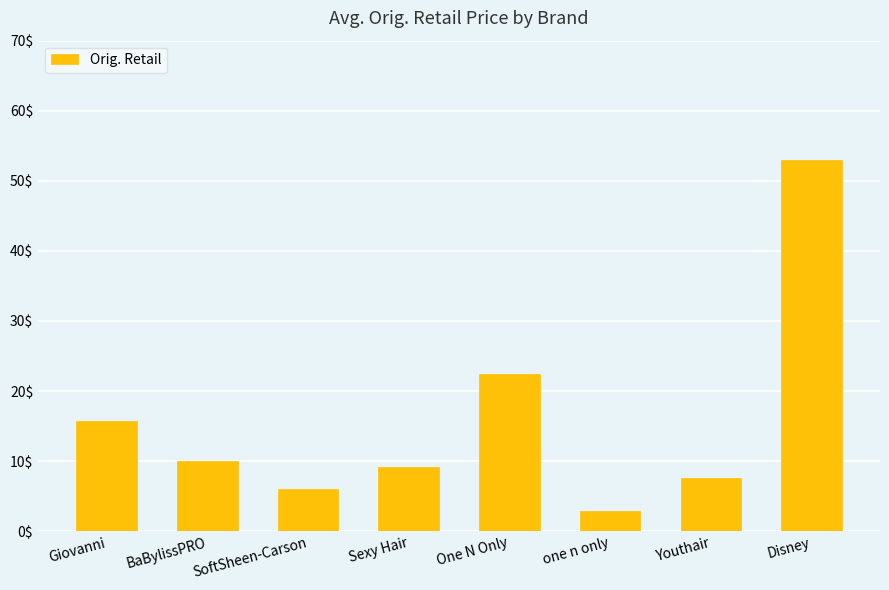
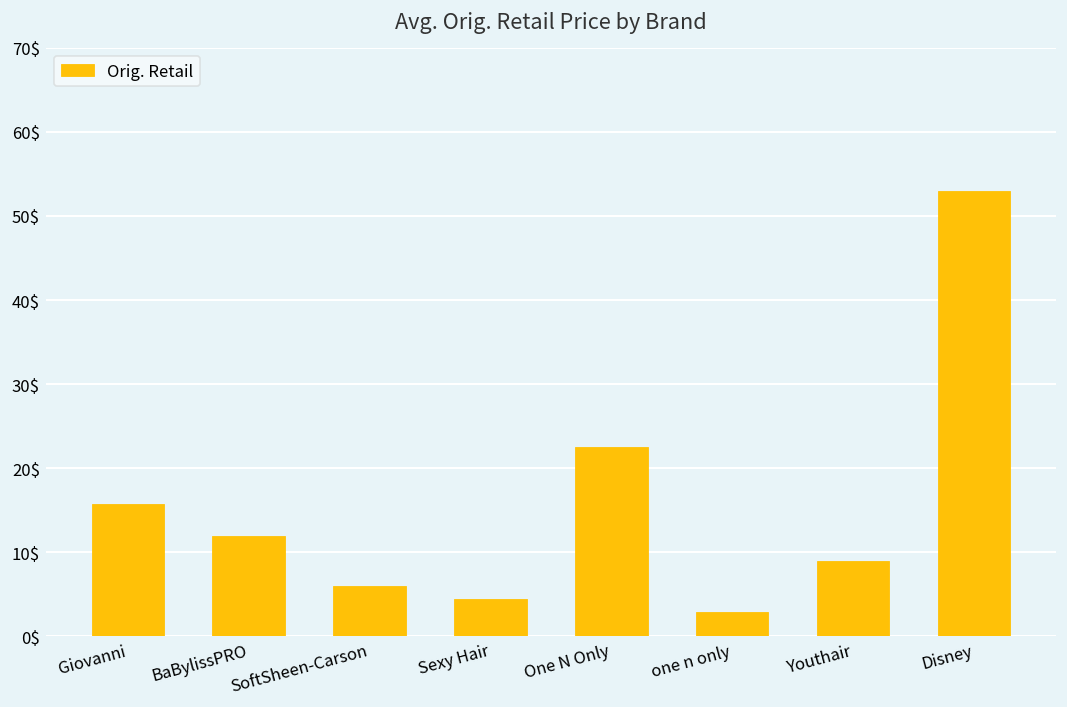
BaBylissPRO: 10$ -> 12$
Sexy Hair: 9$ -> 4$
Youthair: 8$ -> 9$
